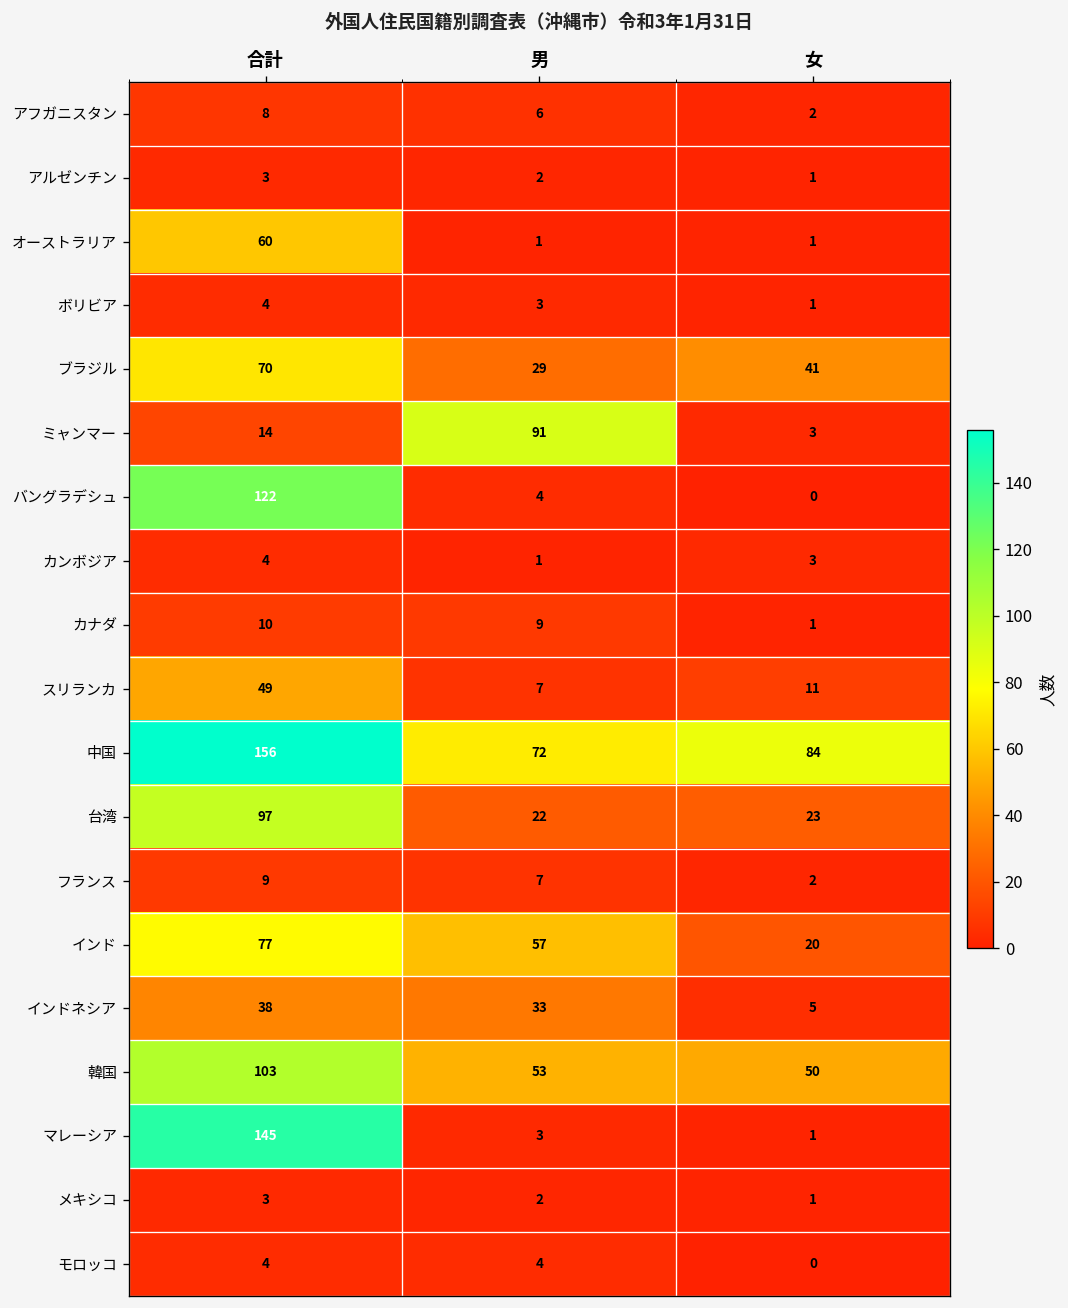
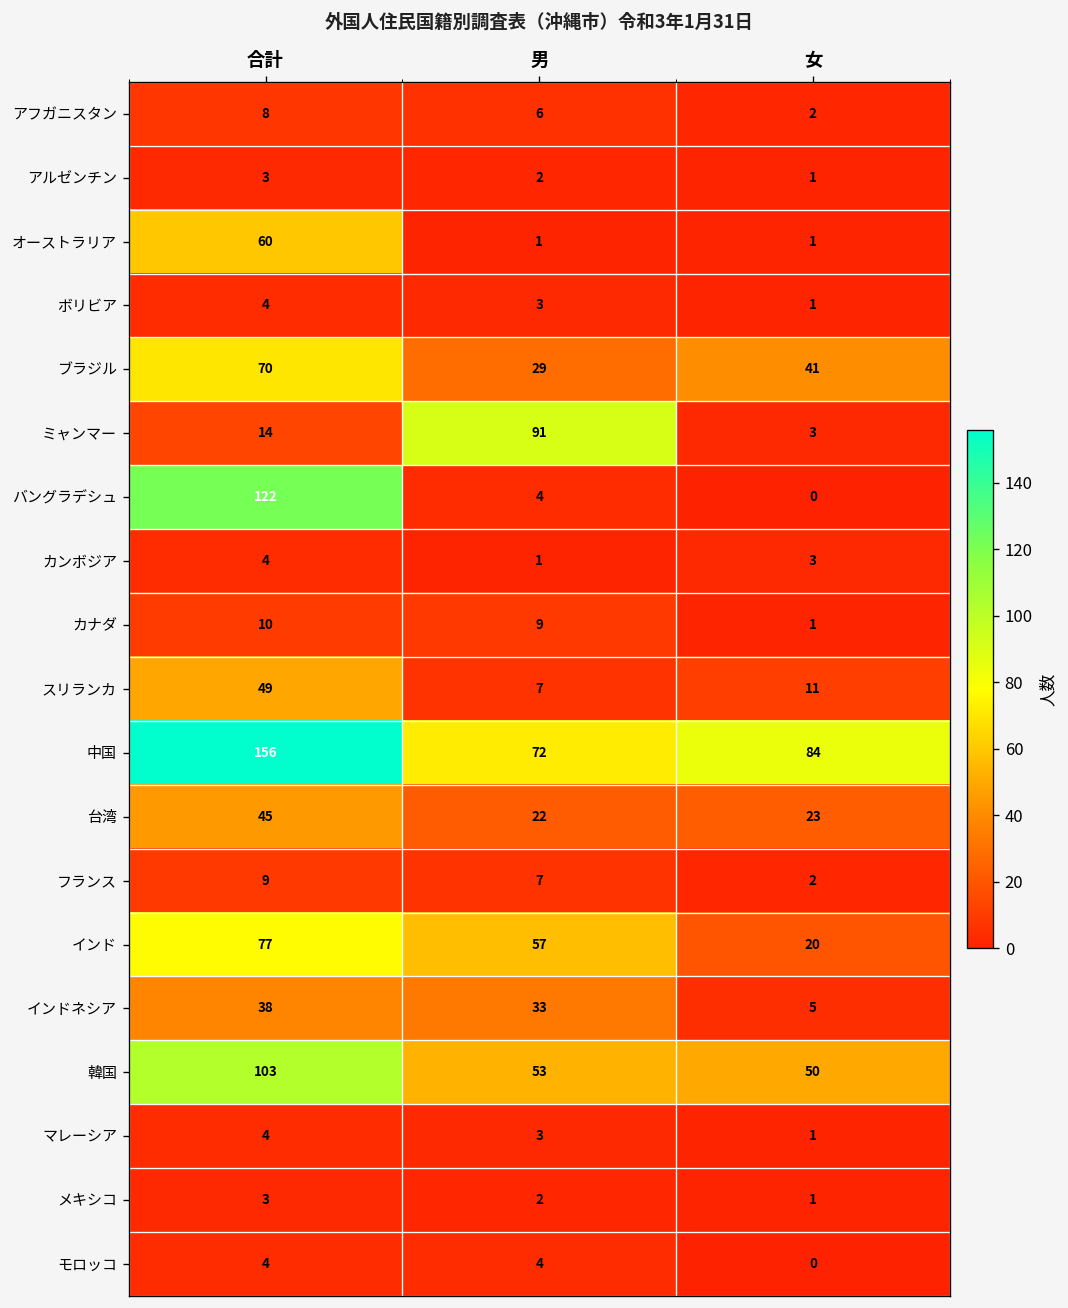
台湾, 合計: 97 -> 45
マレーシア, 合計: 145 -> 4
